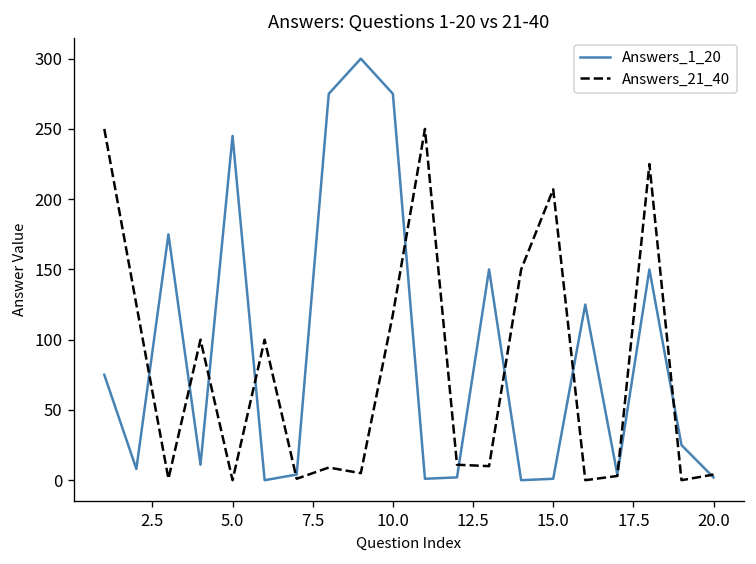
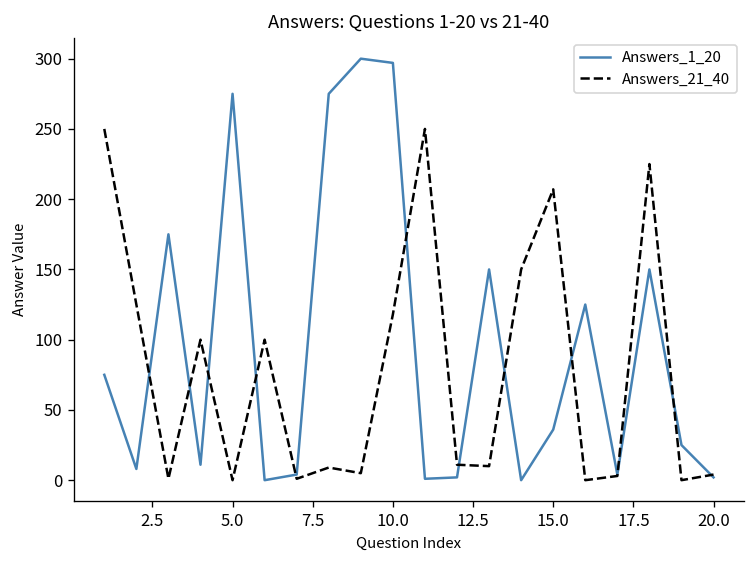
Answers_1_20, 5.0: 245 -> 275
Answers_1_20, 10.0: 275 -> 297
Answers_1_20, 15.0: 1 -> 36
